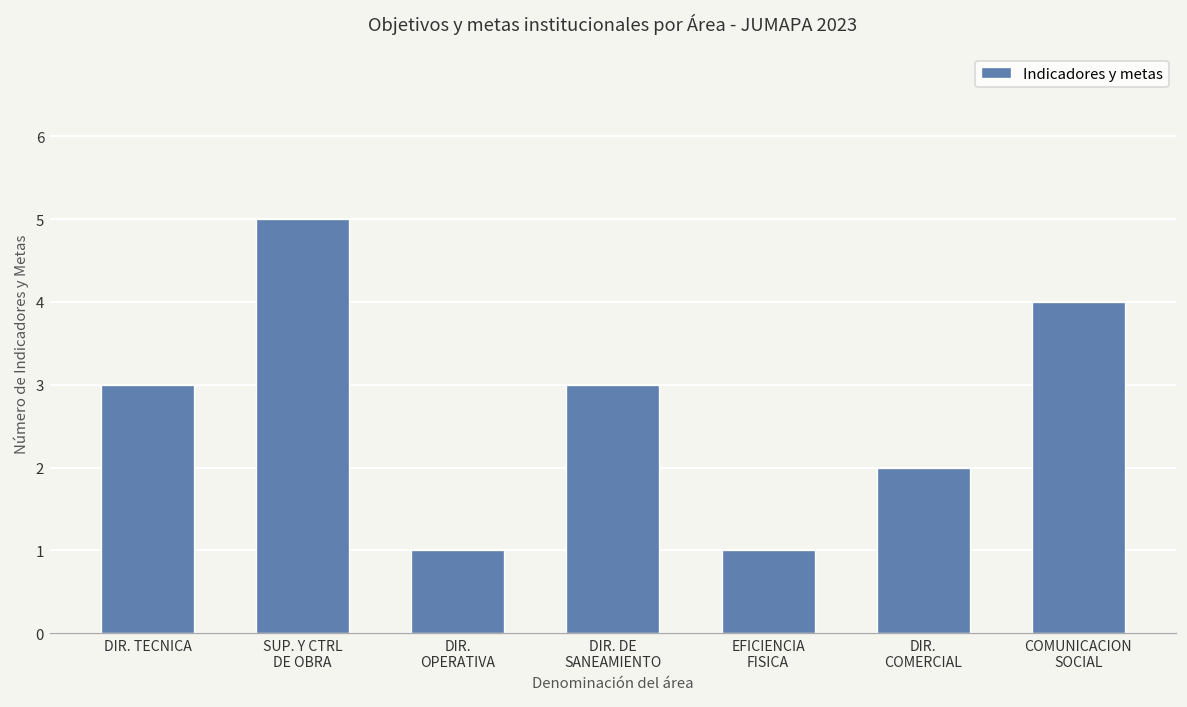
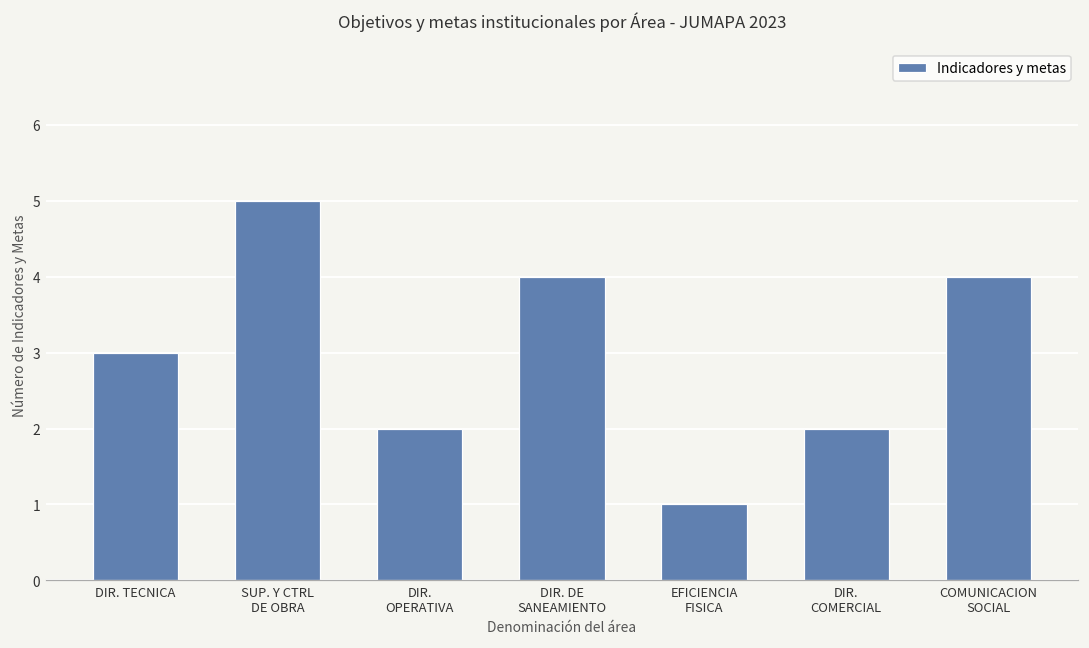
DIR. OPERATIVA: 1 -> 2
DIR. DE SANEAMIENTO: 3 -> 4
